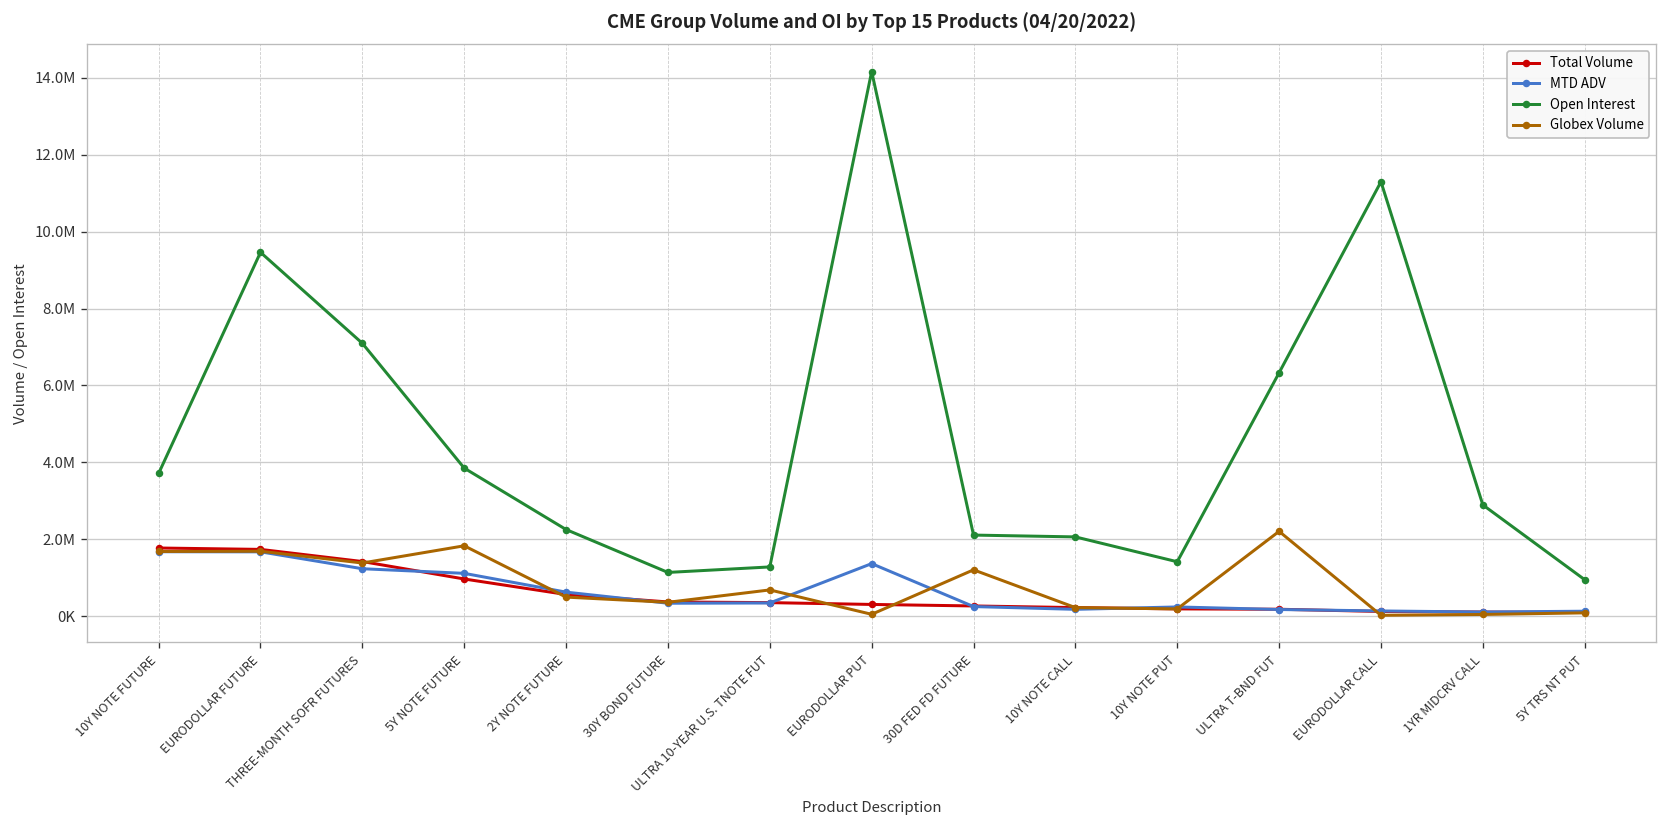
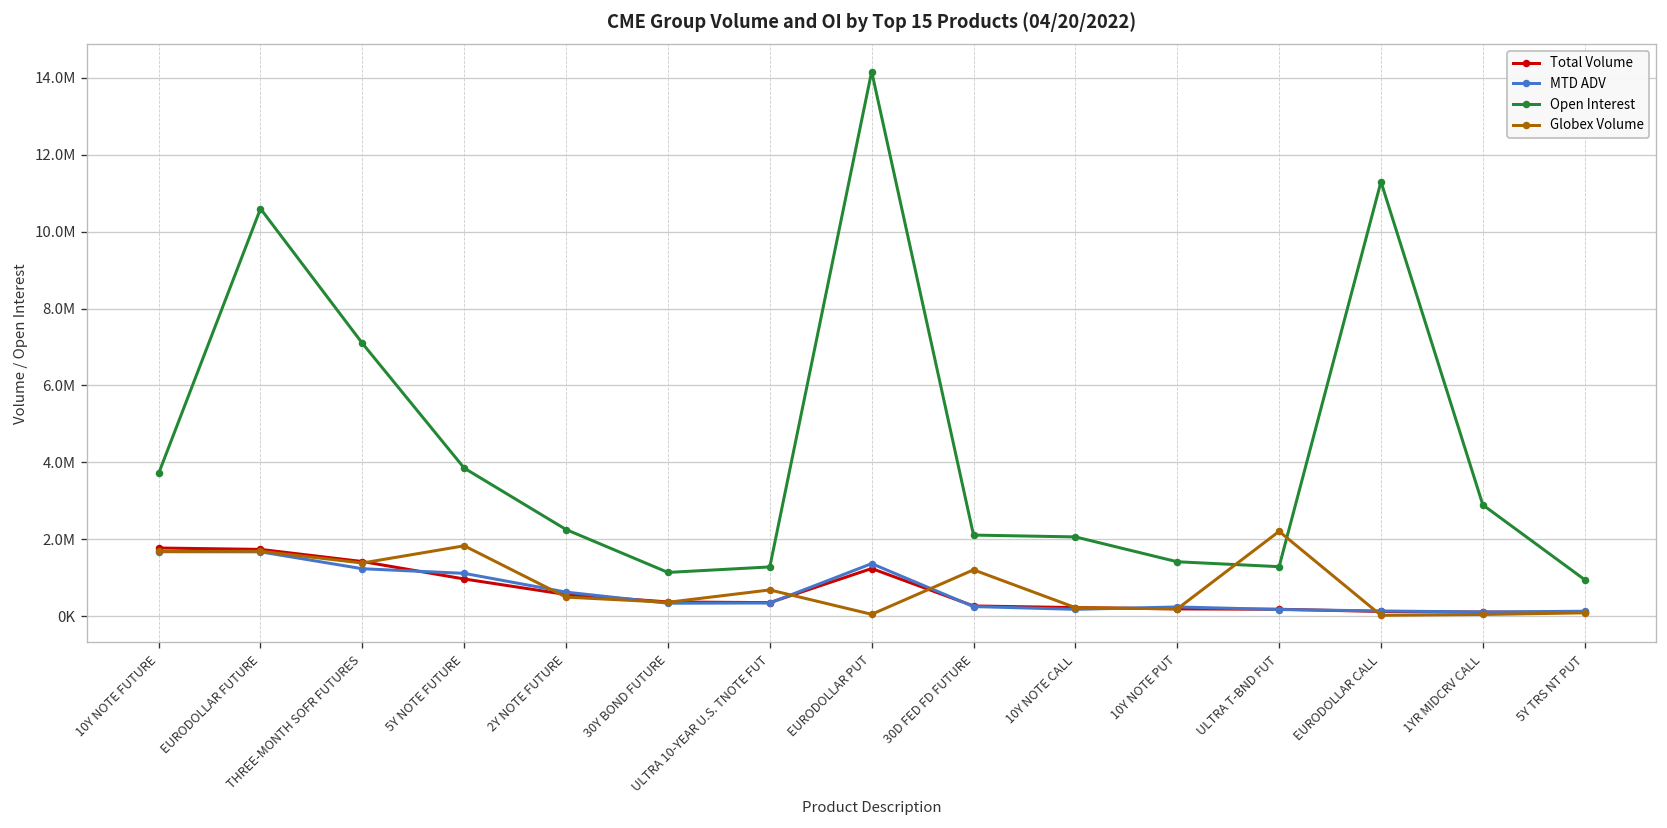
Open Interest, EURODOLLAR FUTURE: 9500000 -> 10600000
Total Volume, EURODOLLAR PUT: 300000 -> 1200000
Open Interest, ULTRA T-BND FUT: 6300000 -> 1300000
